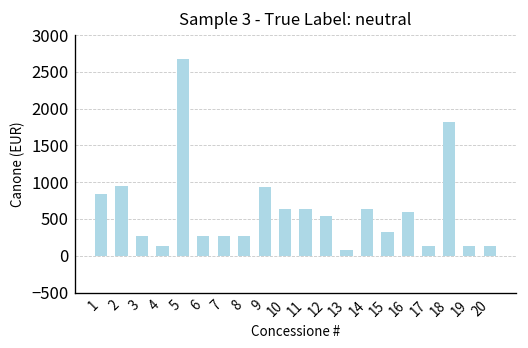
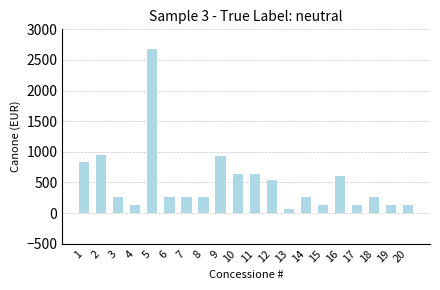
14: 600 -> 300
15: 300 -> 100
18: 1800 -> 300
